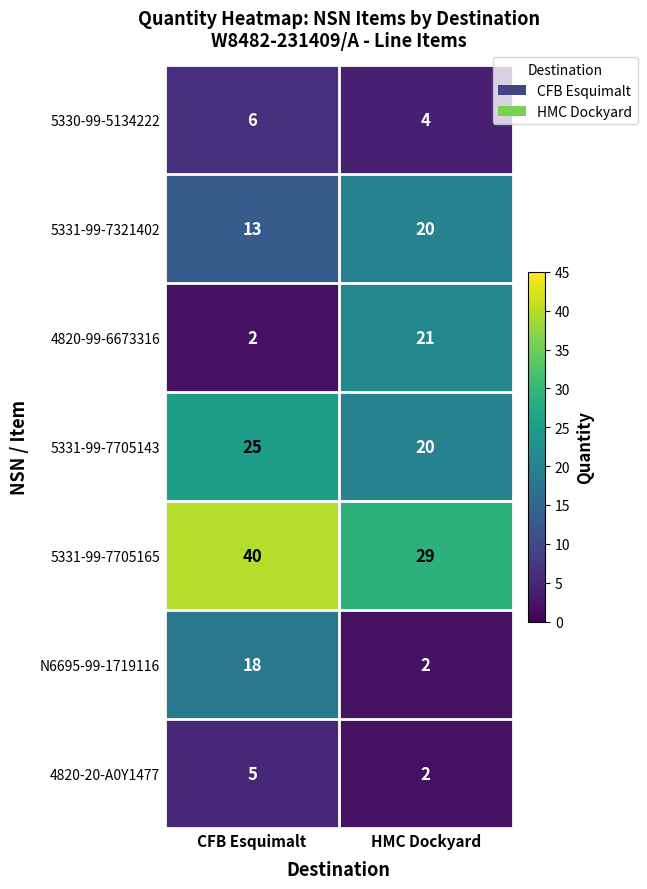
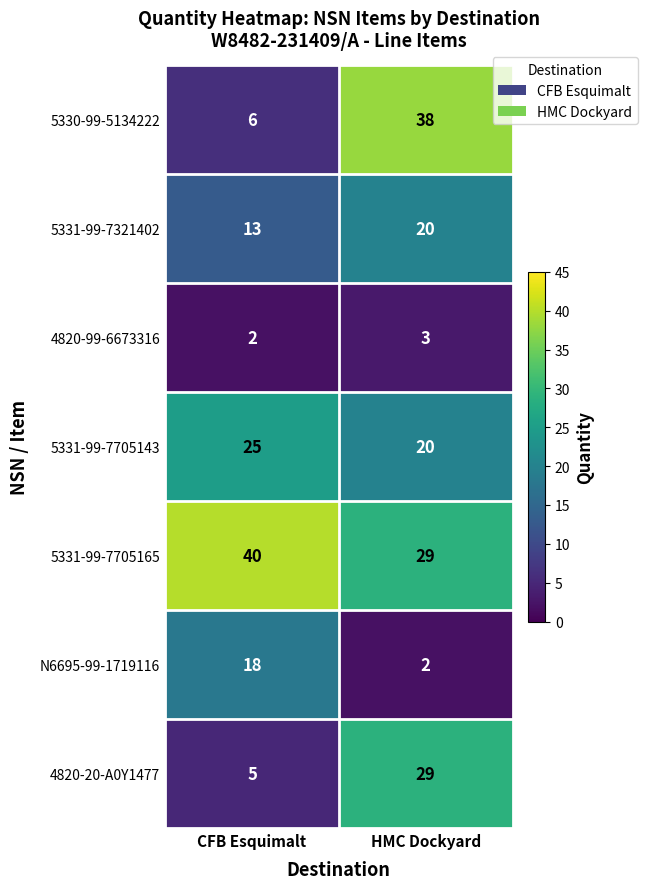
5330-99-5134222, HMC Dockyard: 4 -> 38
4820-99-6673316, HMC Dockyard: 21 -> 3
4820-20-A0Y1477, HMC Dockyard: 2 -> 29
